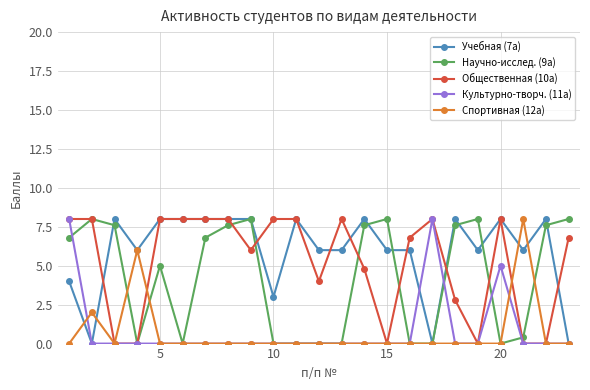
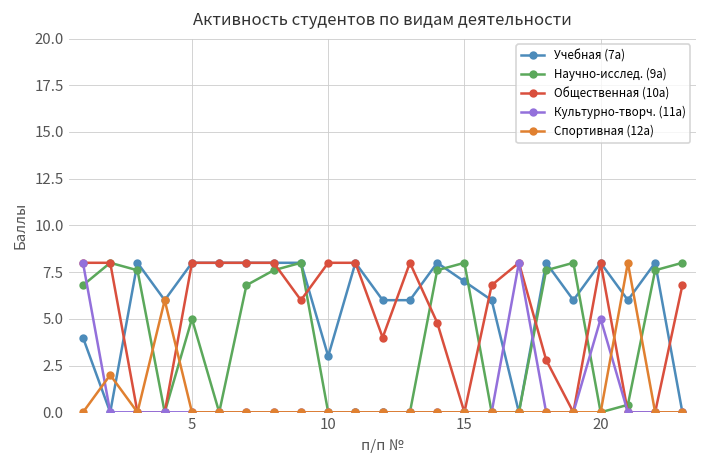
Учебная (7а), 15: 6 -> 7
